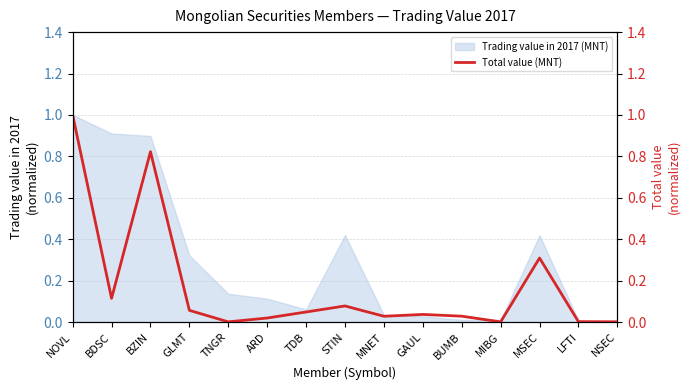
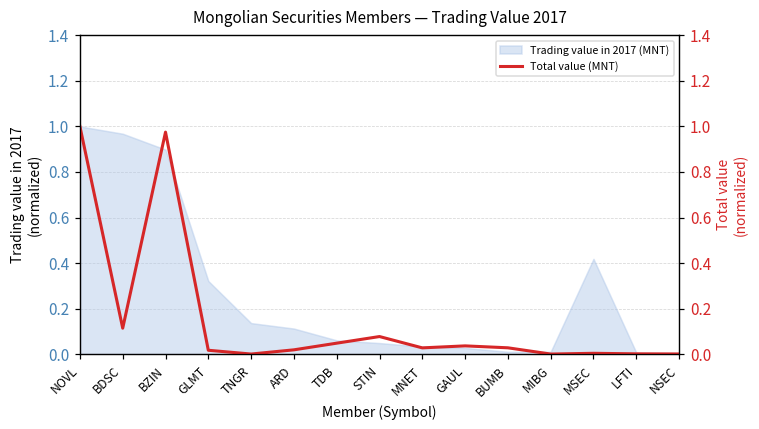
Trading value in 2017 (MNT), BDSC: 0.91 -> 0.97
Trading value in 2017 (MNT), STIN: 0.42 -> 0.05
Total value (MNT), BZIN: 0.82 -> 0.98
Total value (MNT), GLMT: 0.06 -> 0.02
Total value (MNT), MSEC: 0.31 -> 0.00
